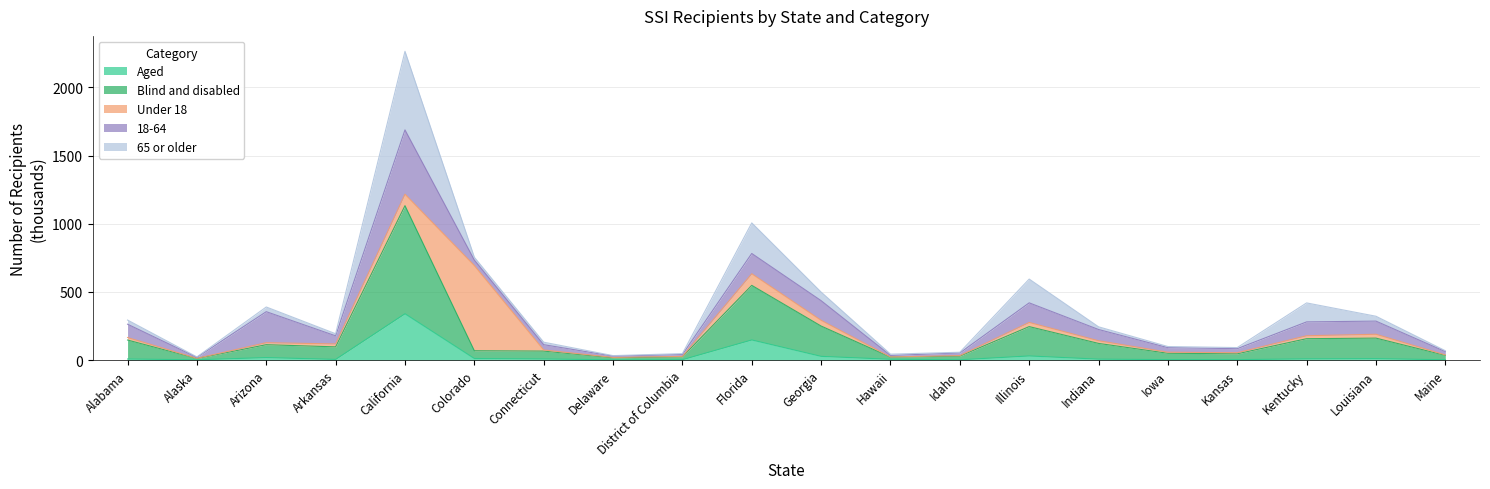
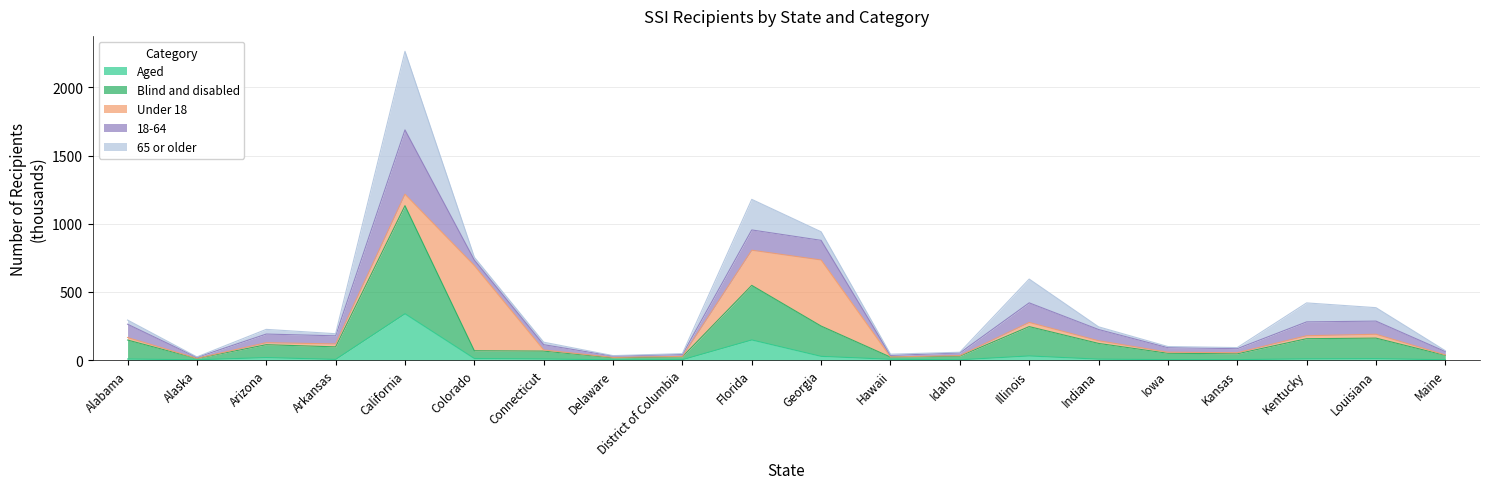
18-64, Arizona: 230 -> 60
Under 18, Florida: 90 -> 260
Under 18, Georgia: 40 -> 480
65 or older, Louisiana: 40 -> 100
